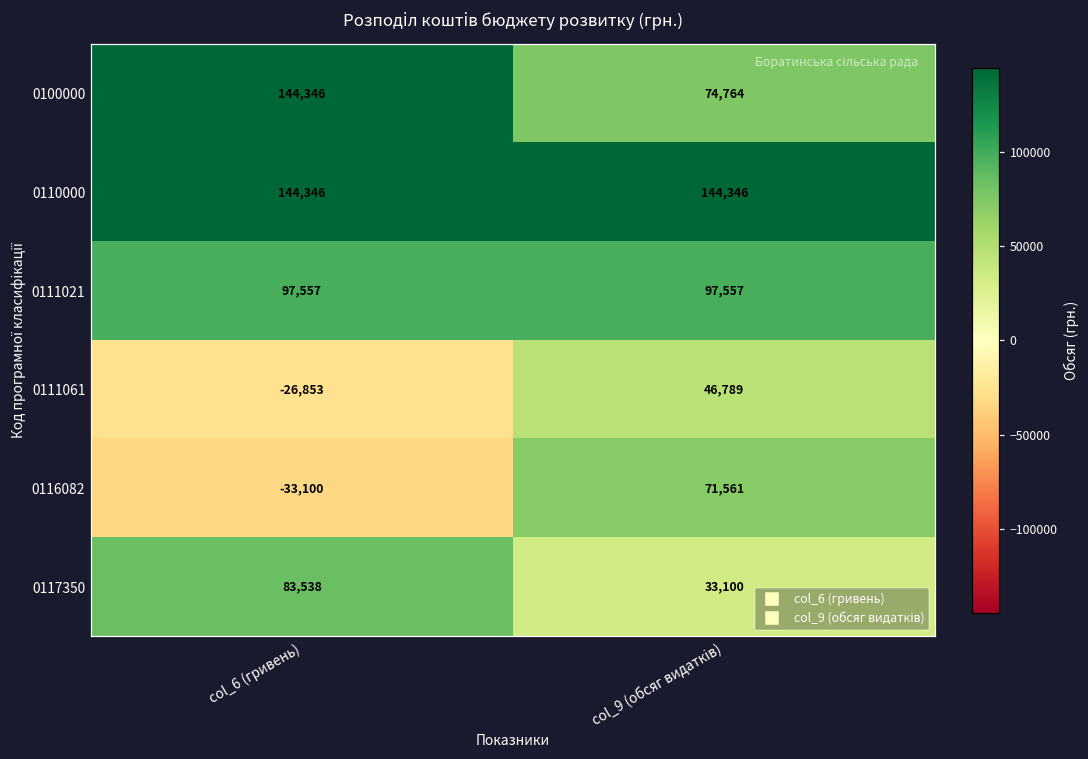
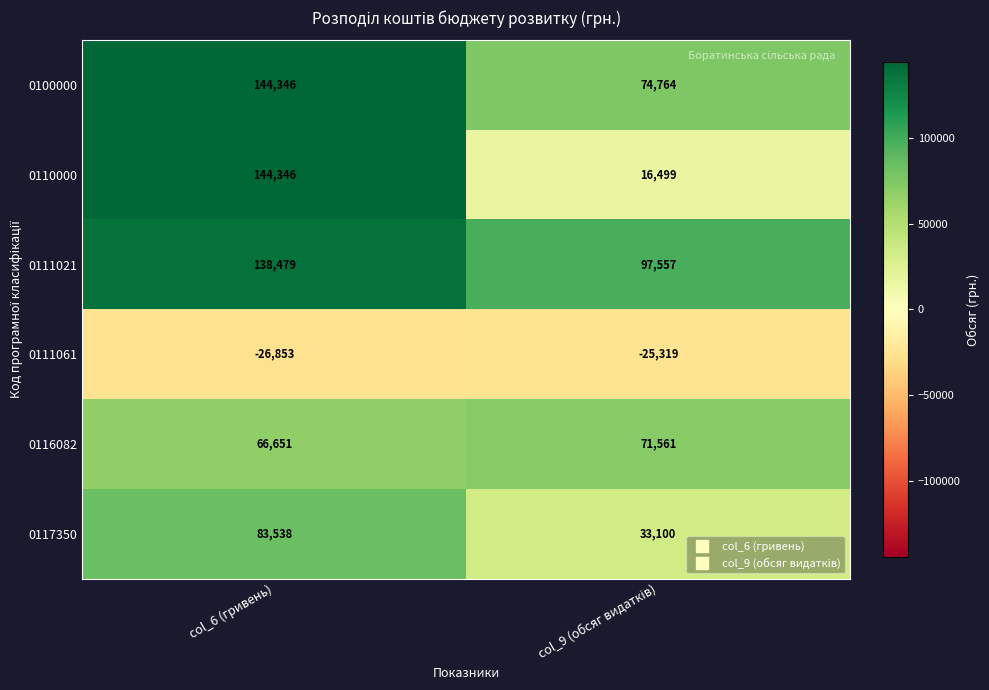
0110000, col_9 (обсяг видатків): 144,346 -> 16,499
0111021, col_6 (гривень): 97,557 -> 138,479
0111061, col_9 (обсяг видатків): 46,789 -> -25,319
0116082, col_6 (гривень): -33,100 -> 66,651
